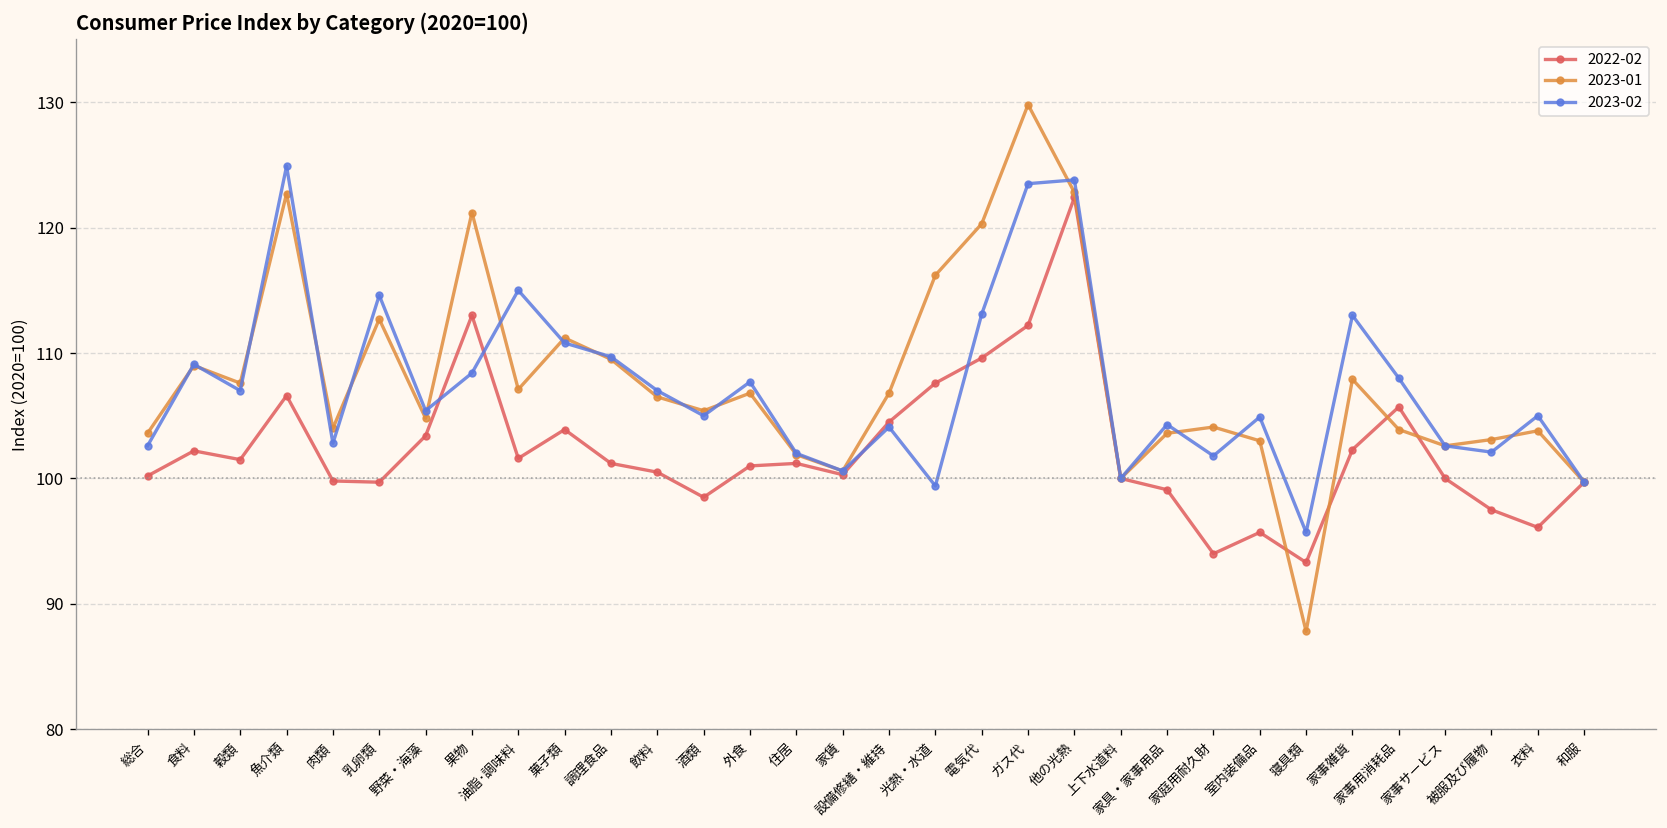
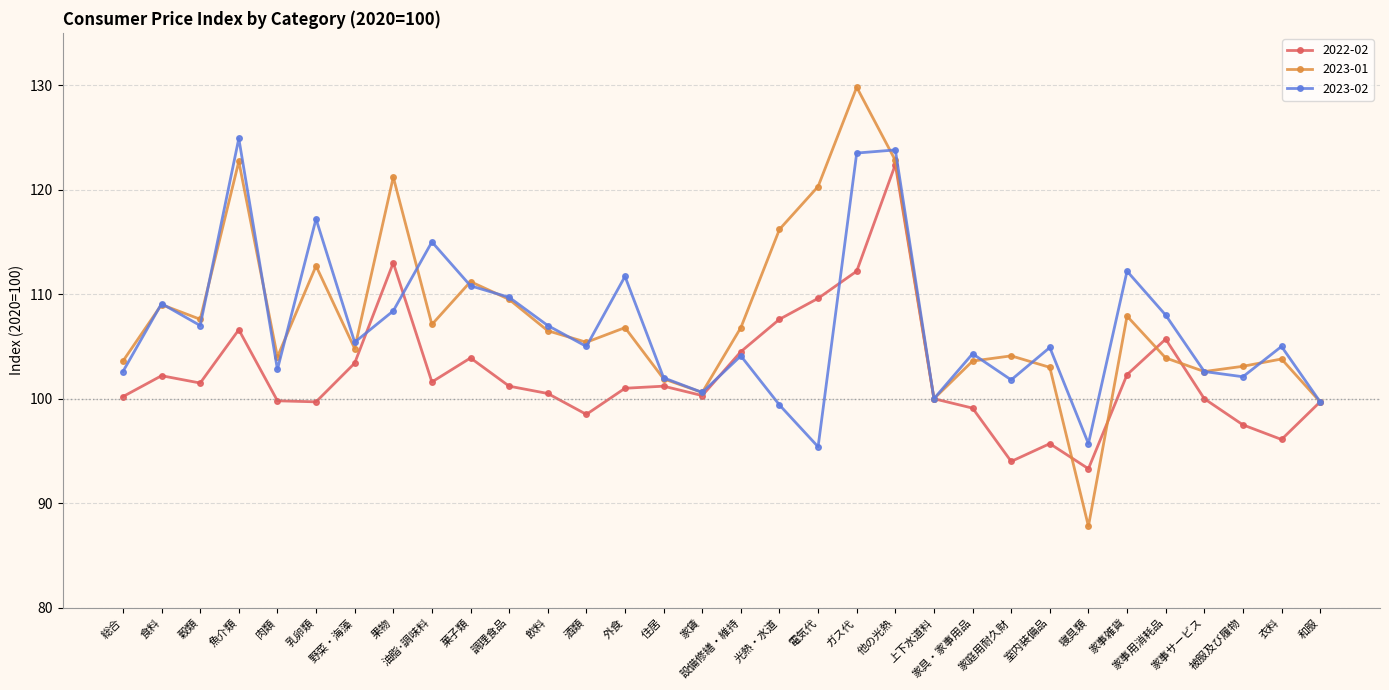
2023-02, 乳卵類: 114.6 -> 117.2
2023-02, 外食: 107.7 -> 111.7
2023-02, 電気代: 113.1 -> 95.4
2023-02, 家事雑貨: 113.0 -> 112.2
